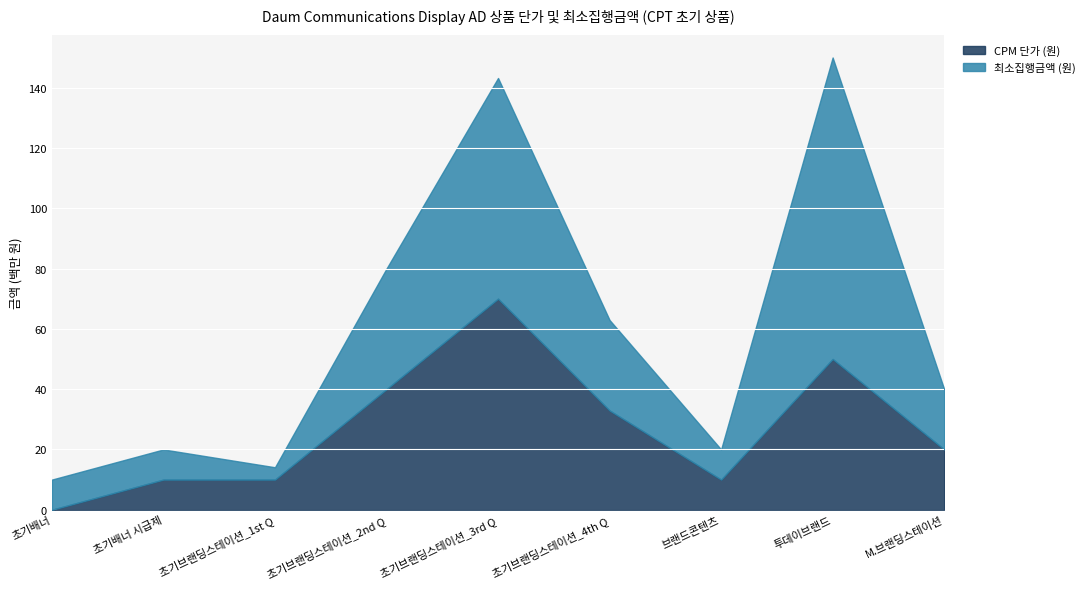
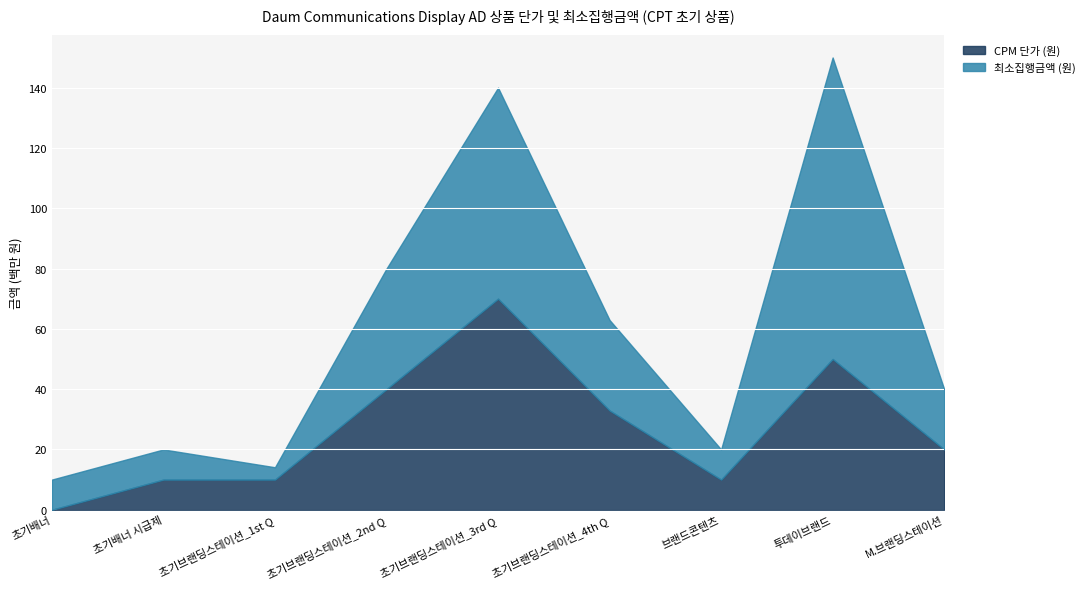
최소집행금액 (원), 초기브랜딩스테이션_3rd Q: 73 -> 70
